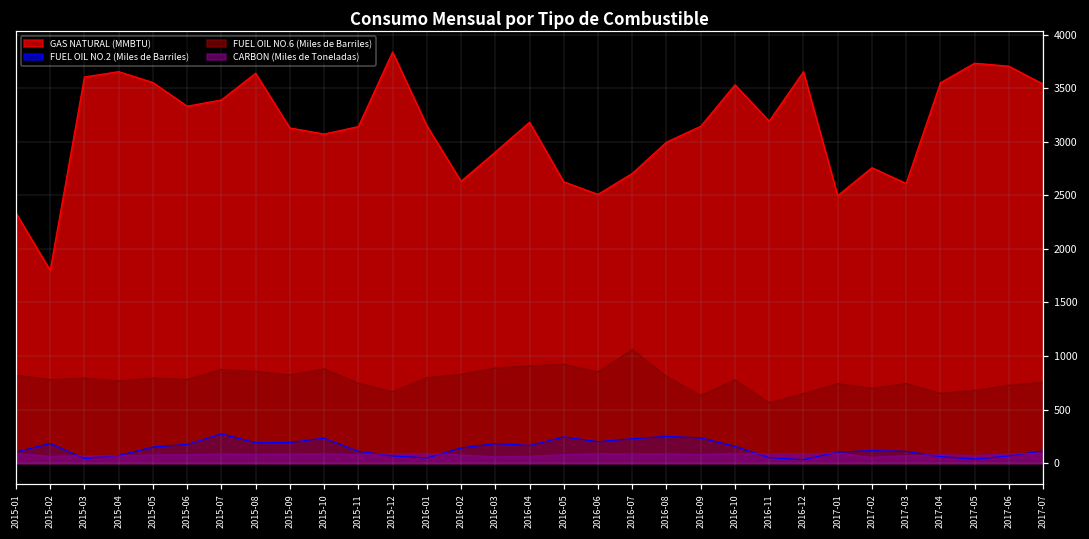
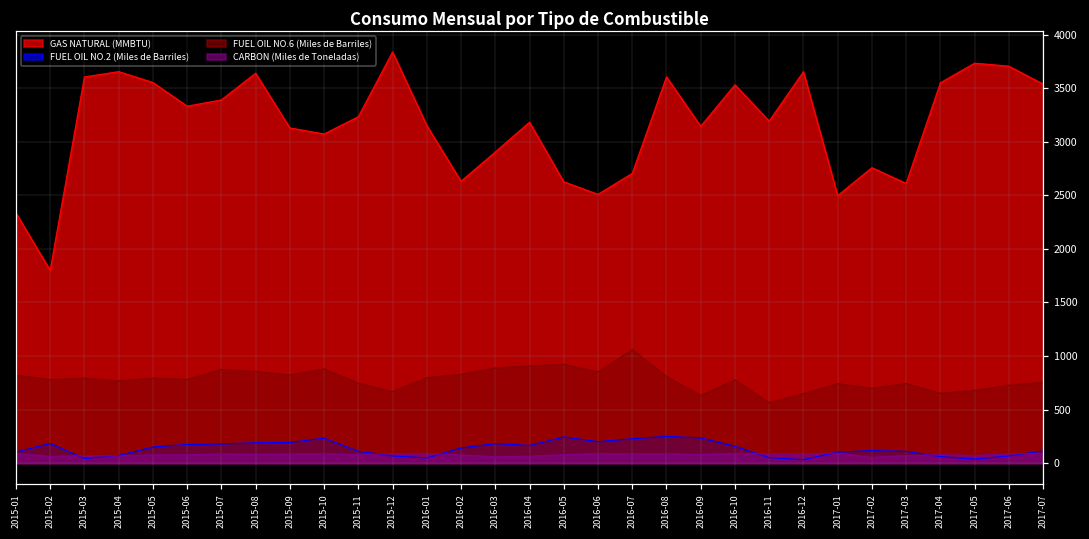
FUEL OIL NO.2 (Miles de Barriles), 2015-07: 300 -> 200
GAS NATURAL (MMBTU), 2015-11: 3100 -> 3200
GAS NATURAL (MMBTU), 2016-08: 3000 -> 3600
